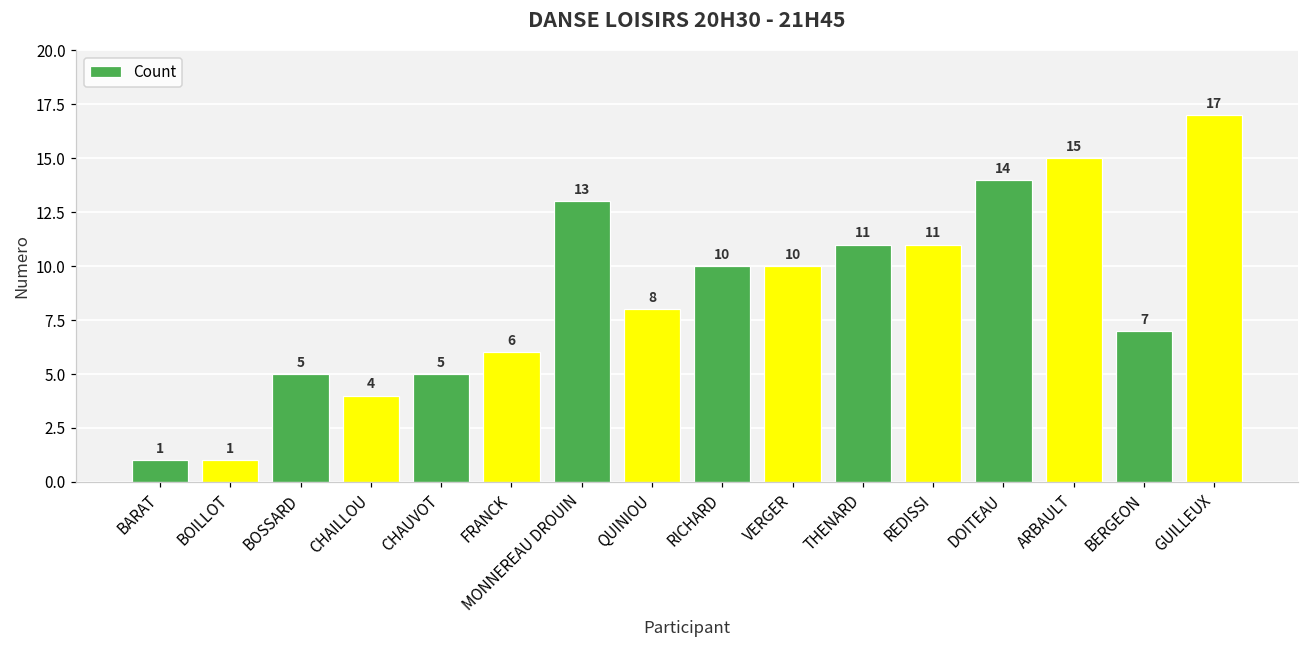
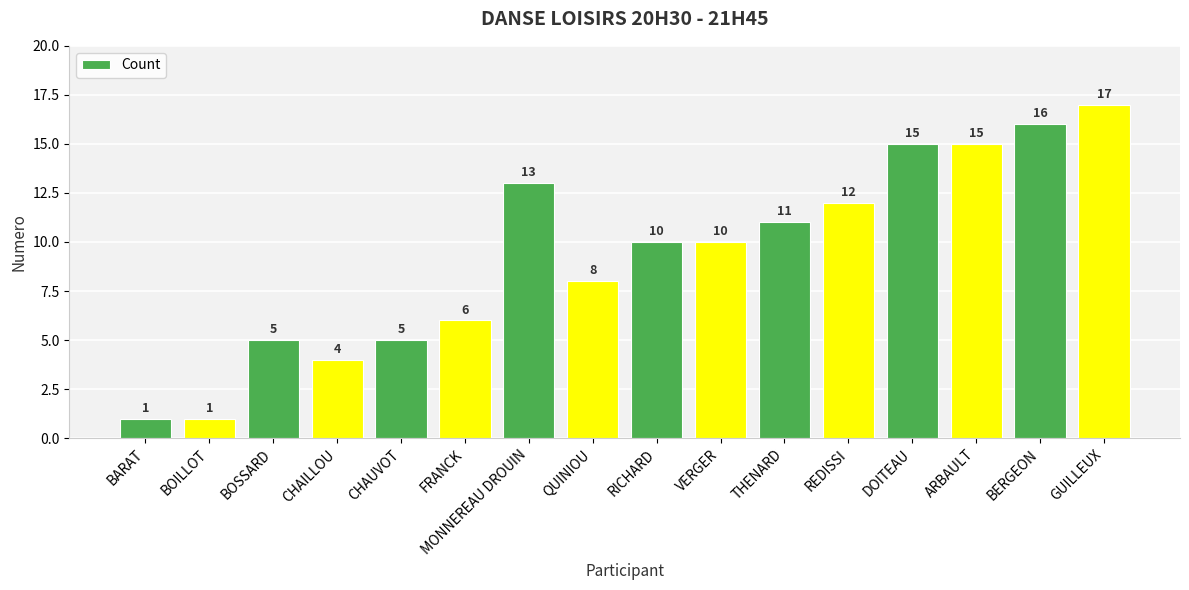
REDISSI: 11 -> 12
DOITEAU: 14 -> 15
BERGEON: 7 -> 16
